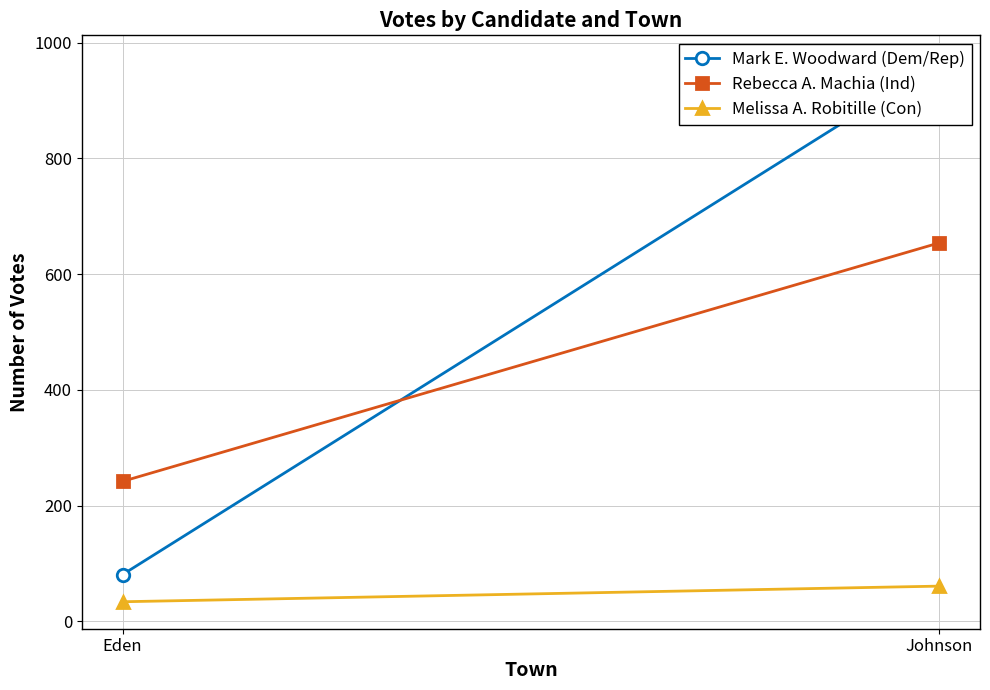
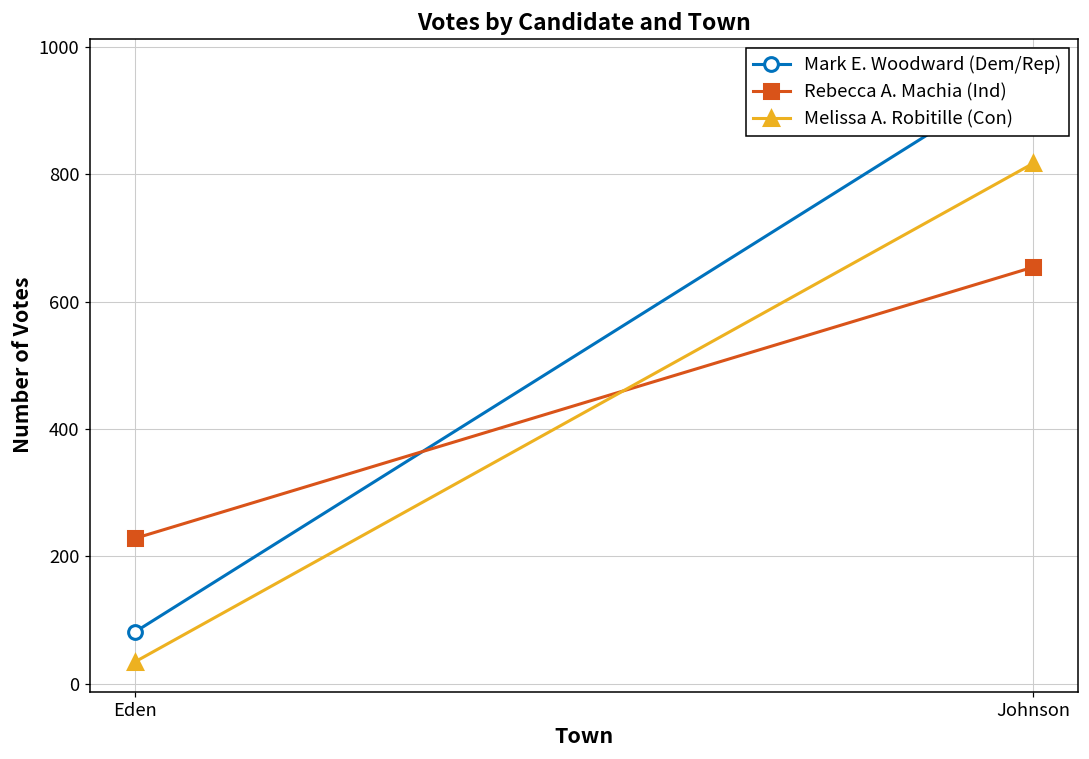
Rebecca A. Machia (Ind), Eden: 240 -> 230
Melissa A. Robitille (Con), Johnson: 60 -> 820
